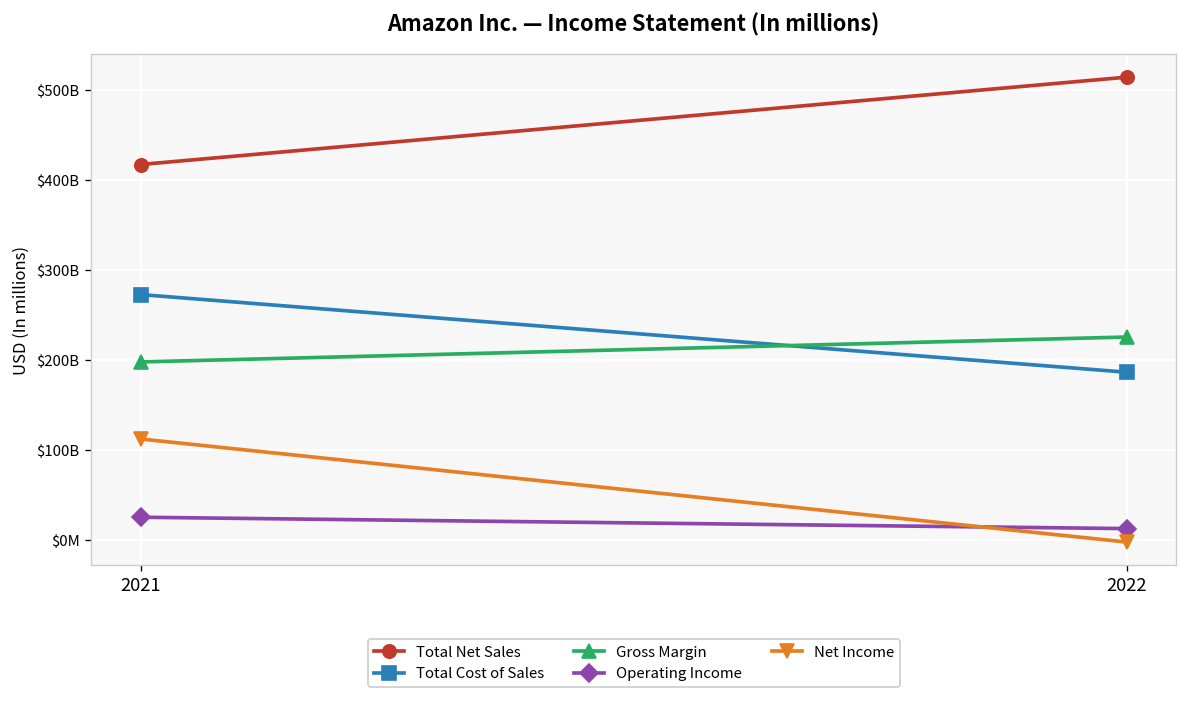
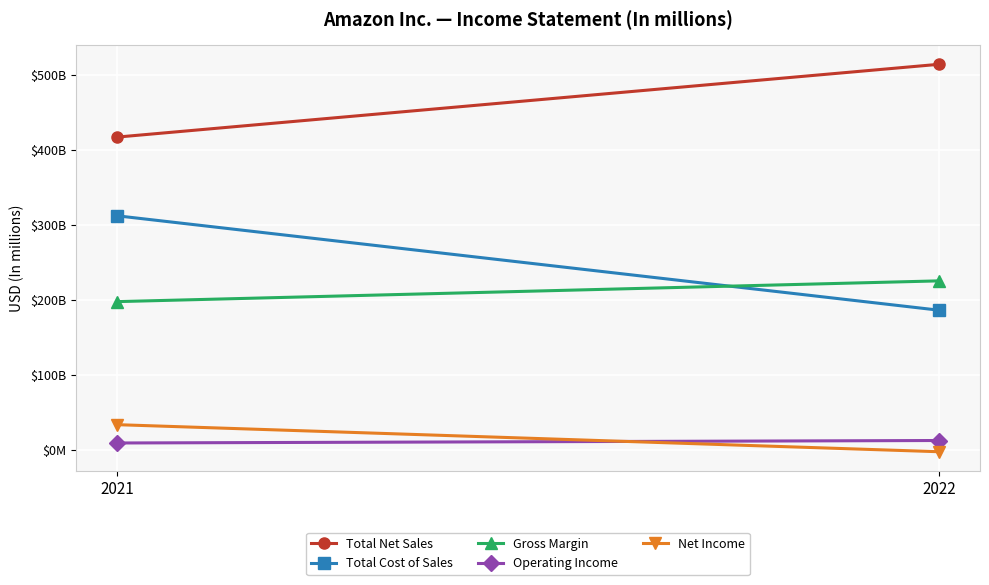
Total Cost of Sales, 2021: $270000000000 -> $310000000000
Operating Income, 2021: $20000000000 -> $10000000000
Net Income, 2021: $110000000000 -> $30000000000
